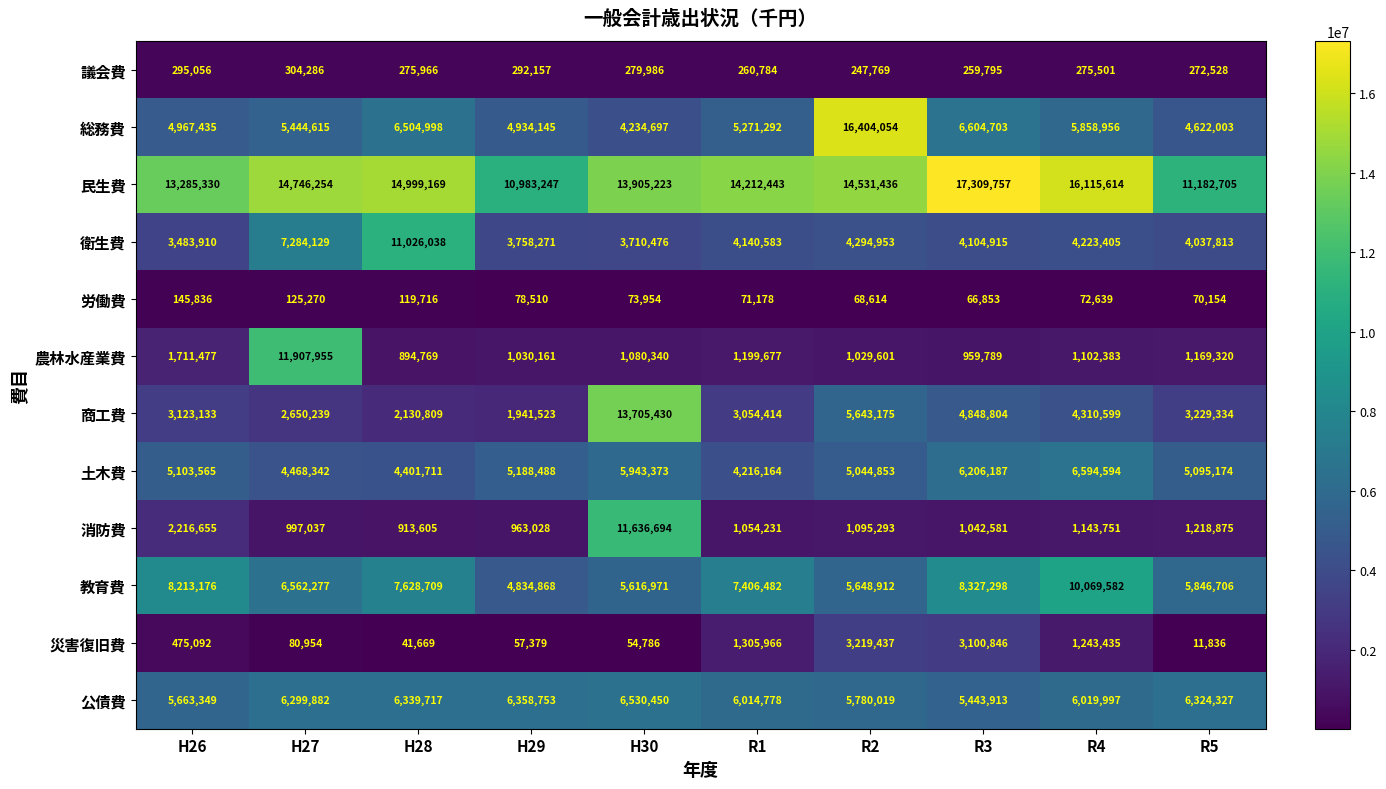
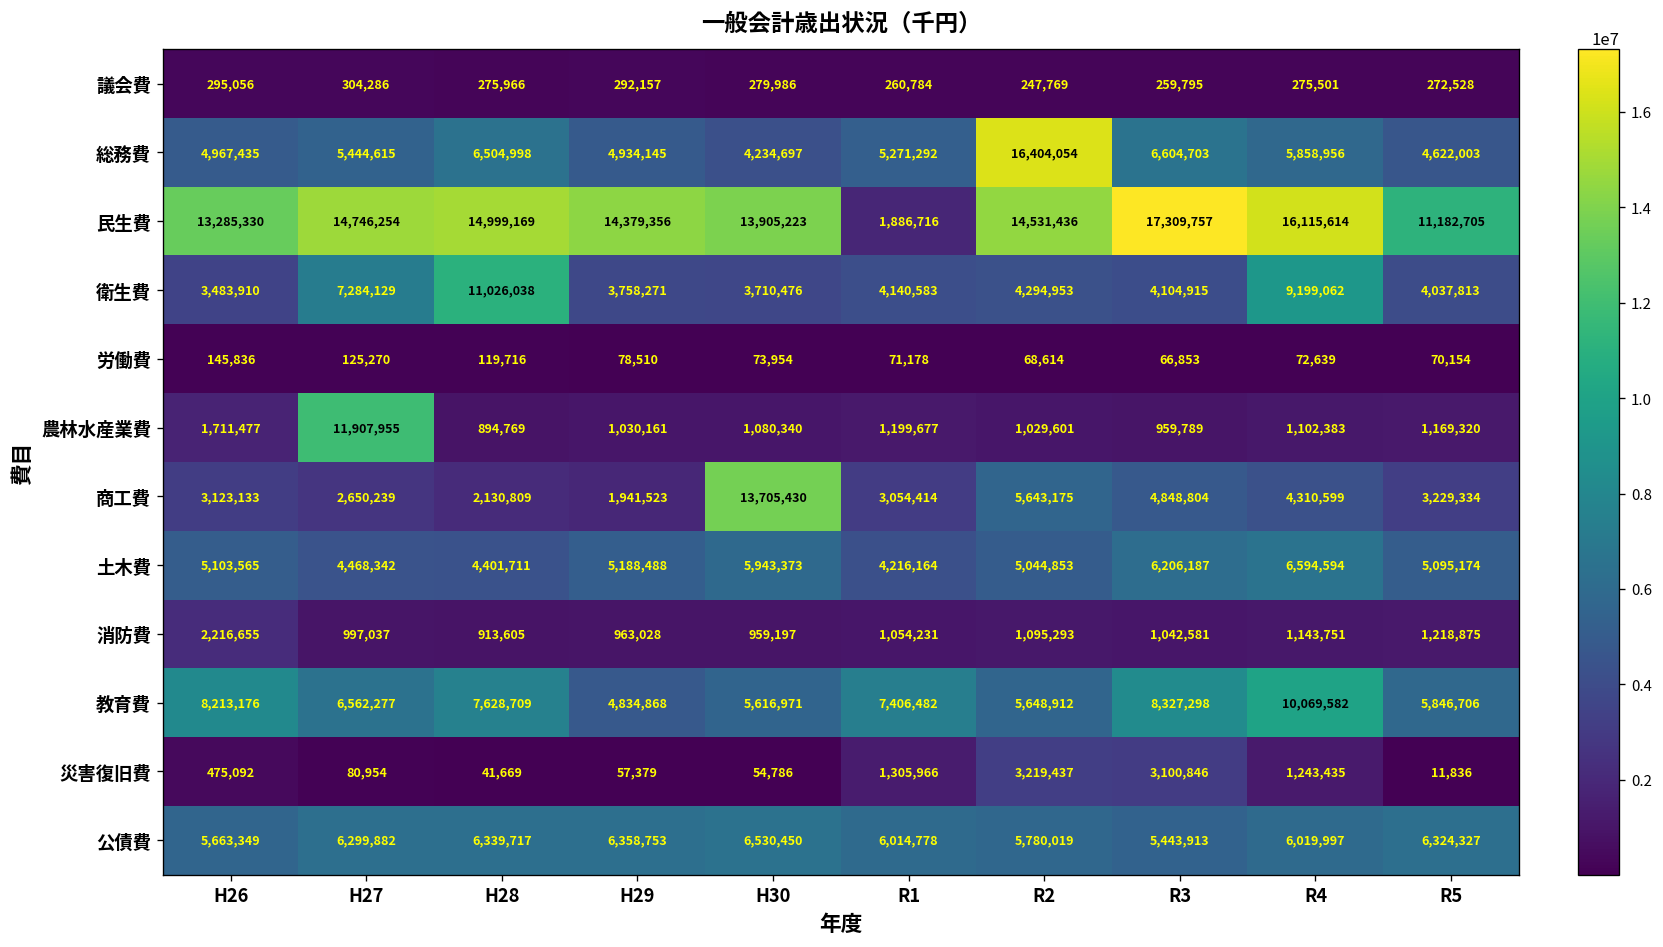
民生費, H29: 10,983,247 -> 14,379,356
民生費, R1: 14,212,443 -> 1,886,716
衛生費, R4: 4,223,405 -> 9,199,062
消防費, H30: 11,636,694 -> 959,197
